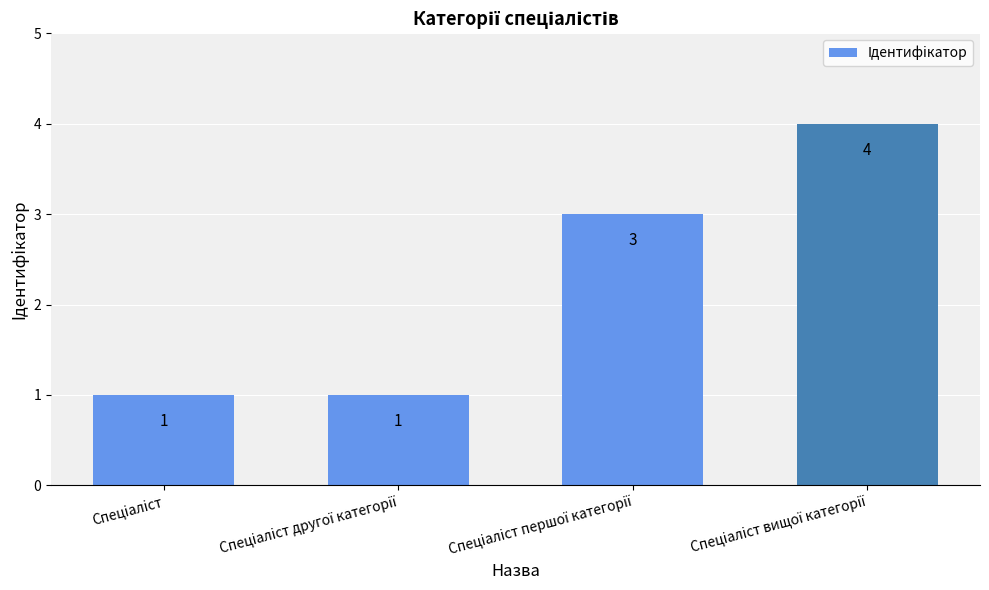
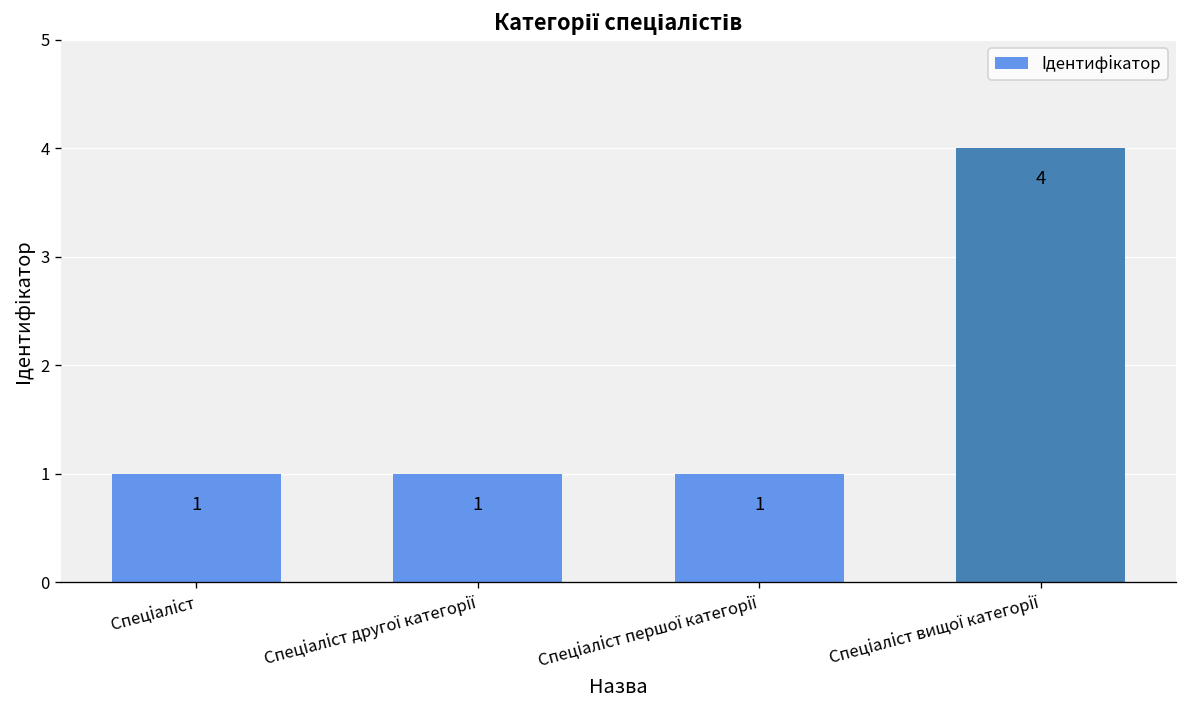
Спеціаліст першої категорії: 3 -> 1
